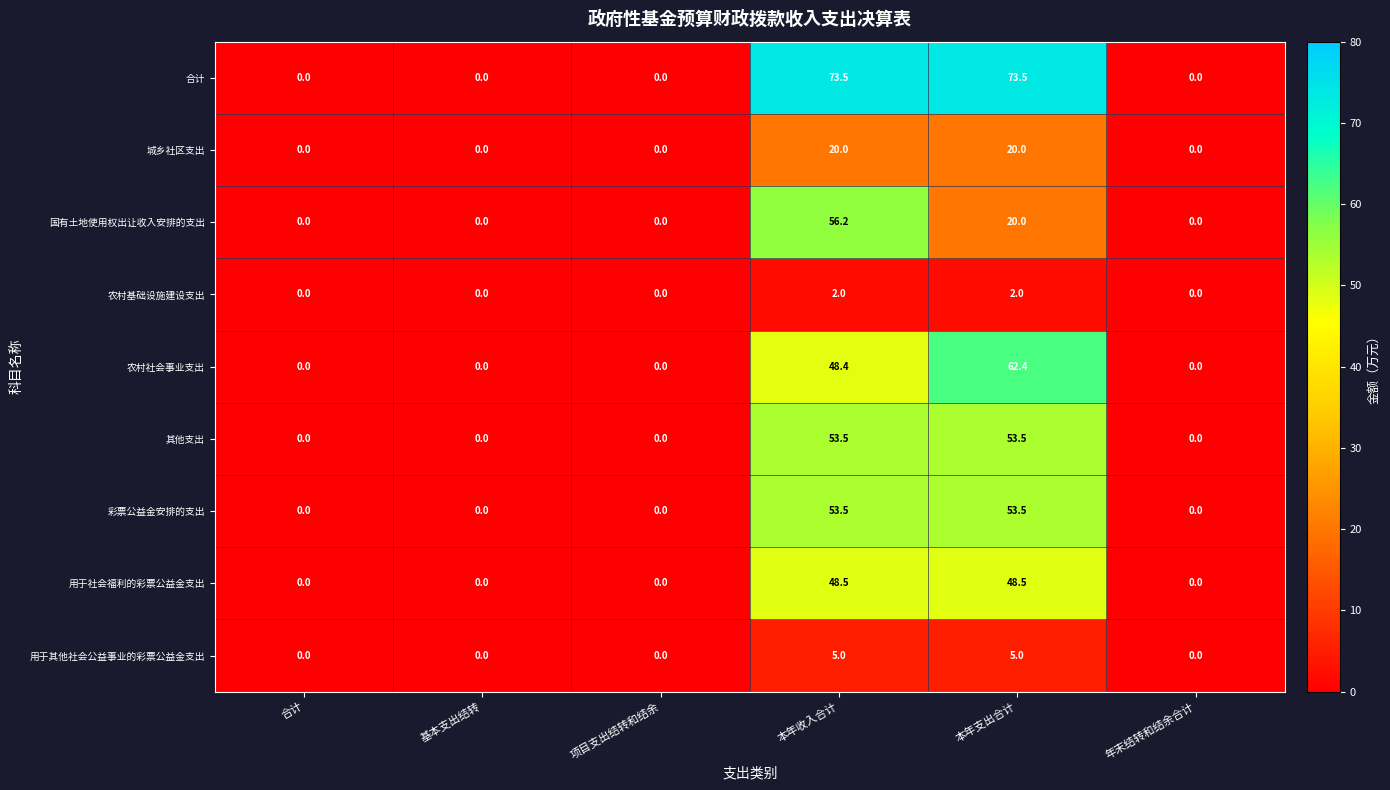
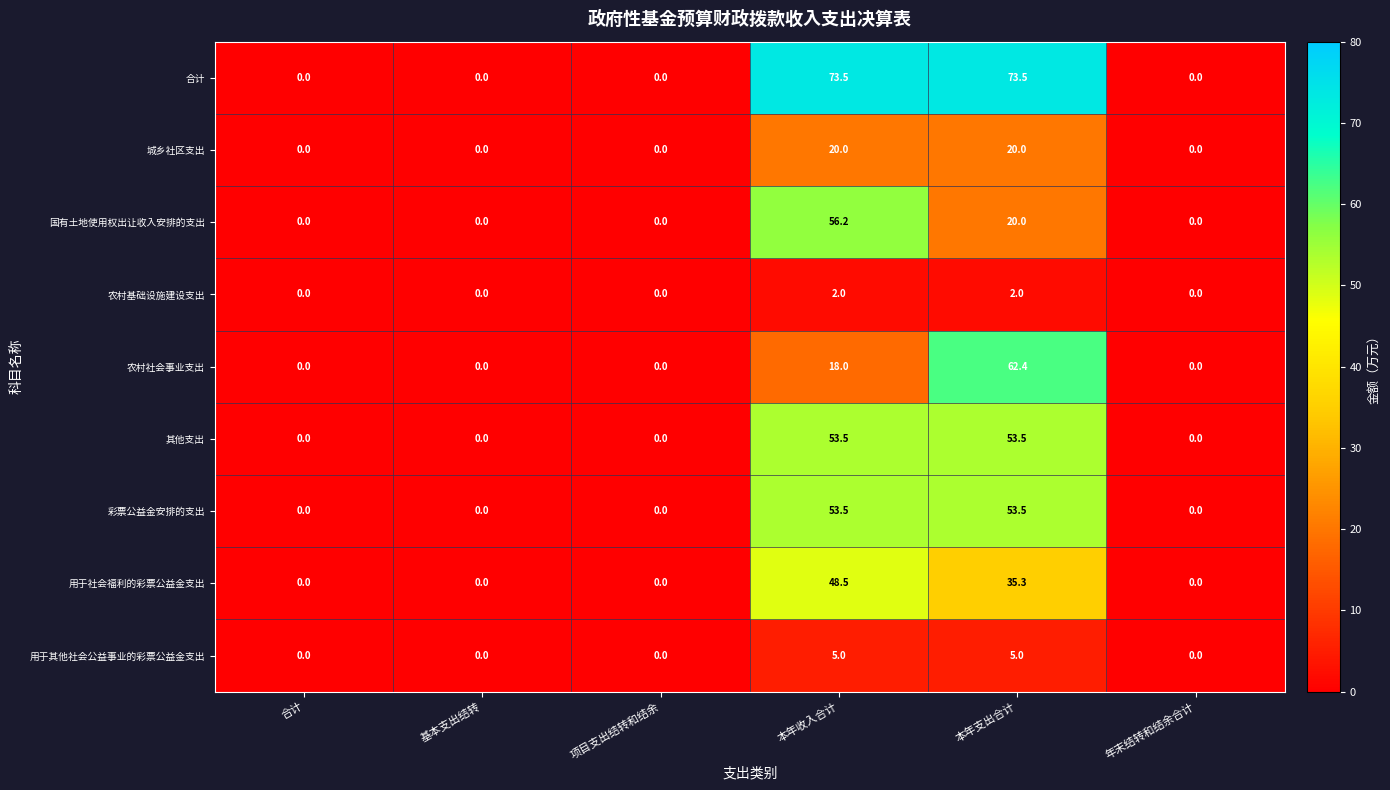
农村社会事业支出, 本年收入合计: 48.4 -> 18.0
用于社会福利的彩票公益金支出, 本年支出合计: 48.5 -> 35.3
